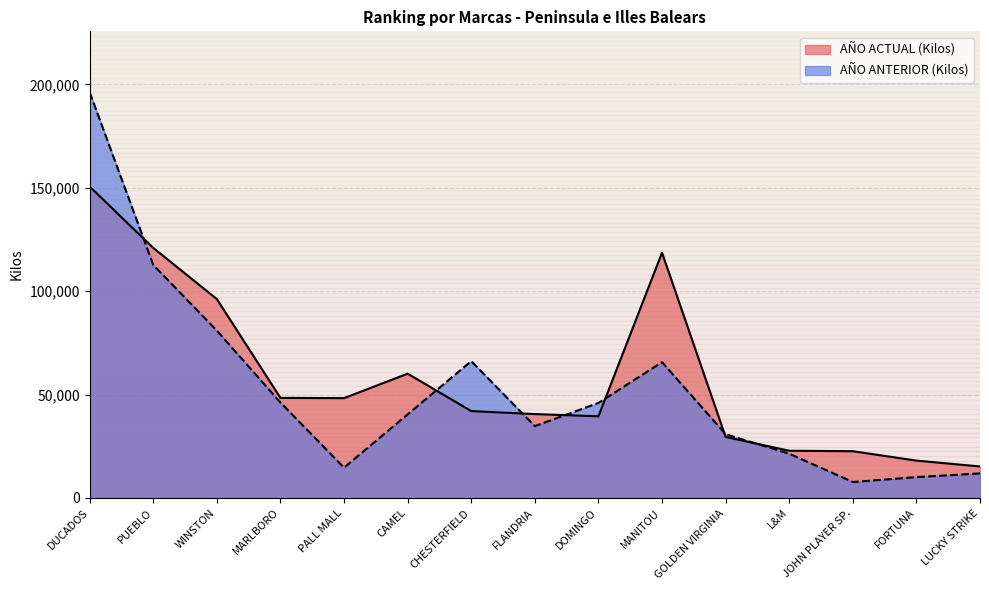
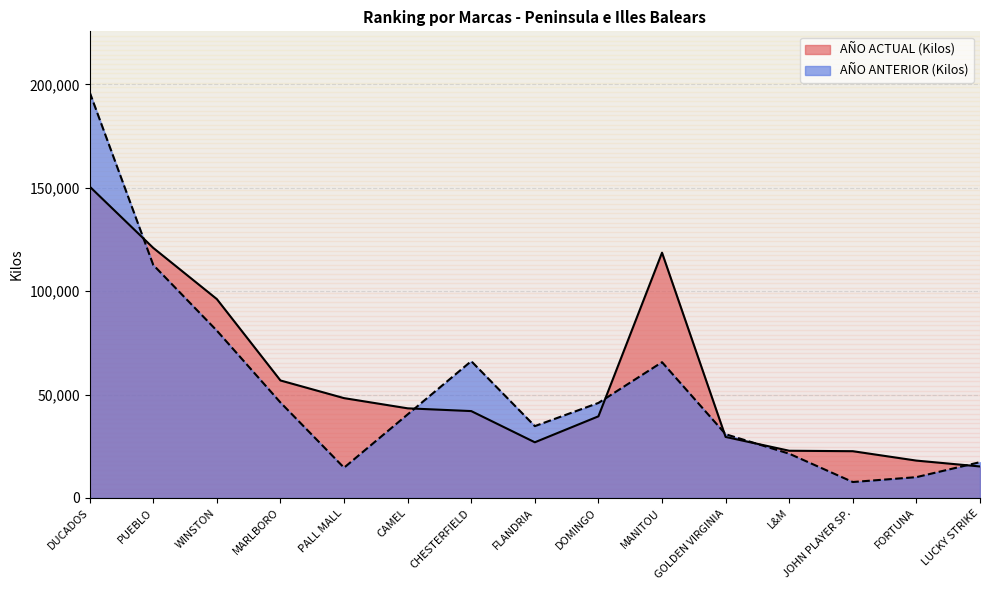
AÑO ACTUAL (Kilos), MARLBORO: 48,000 -> 57,000
AÑO ACTUAL (Kilos), CAMEL: 60,000 -> 43,000
AÑO ACTUAL (Kilos), FLANDRIA: 41,000 -> 27,000
AÑO ANTERIOR (Kilos), LUCKY STRIKE: 12,000 -> 17,000
